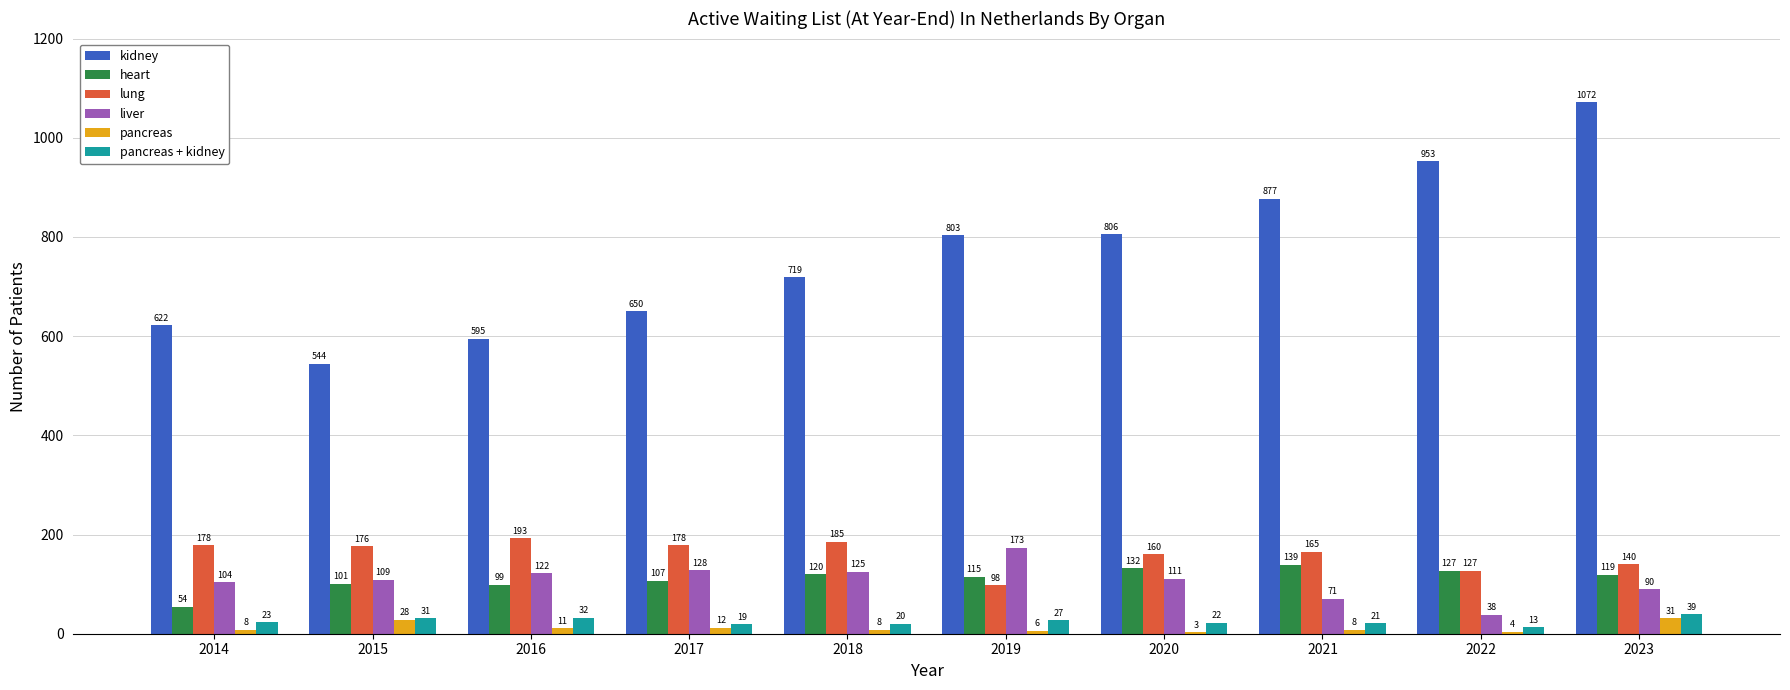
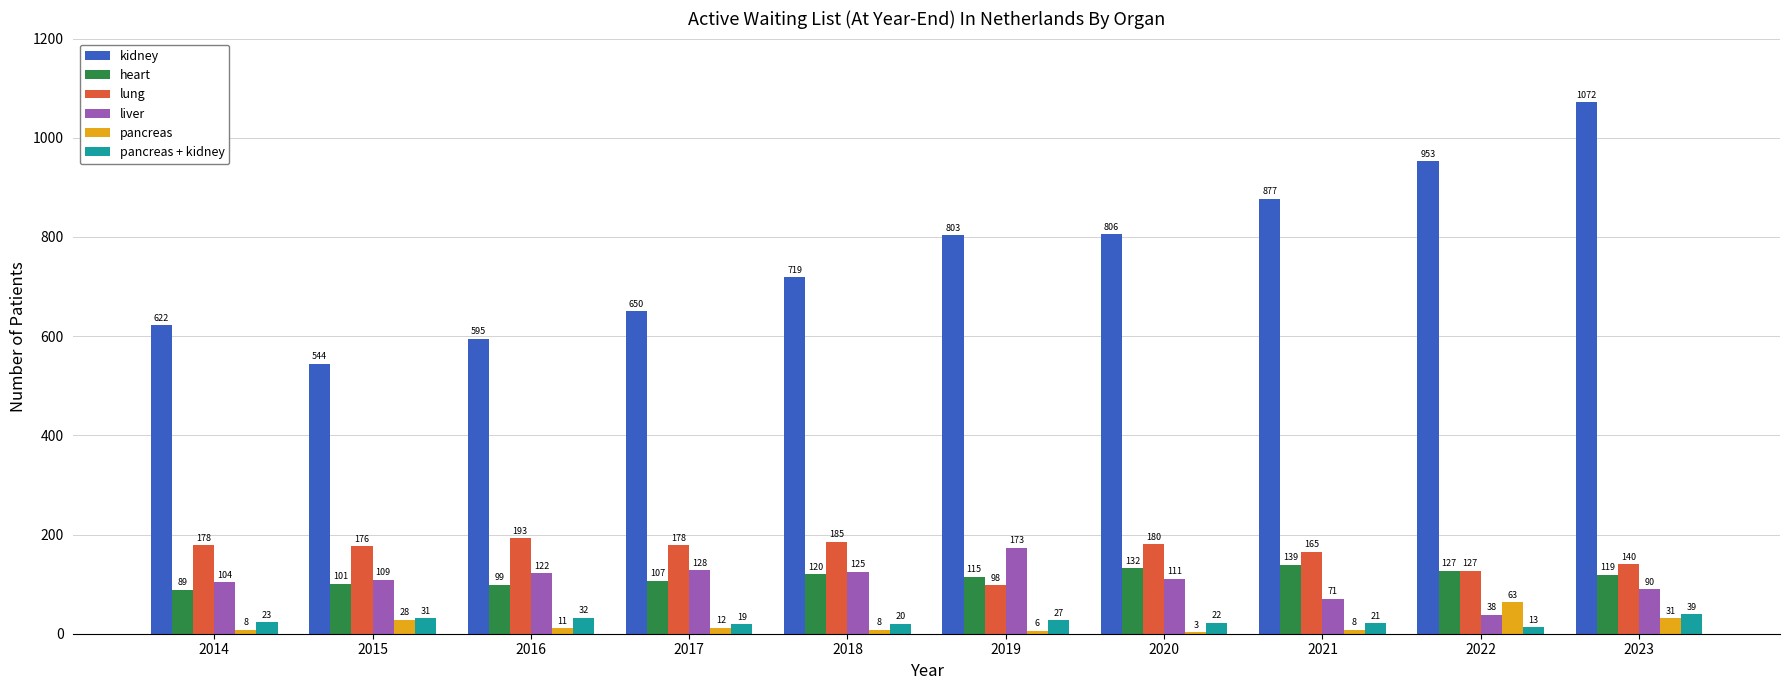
heart, 2014: 54 -> 89
lung, 2020: 160 -> 180
pancreas, 2022: 4 -> 63
